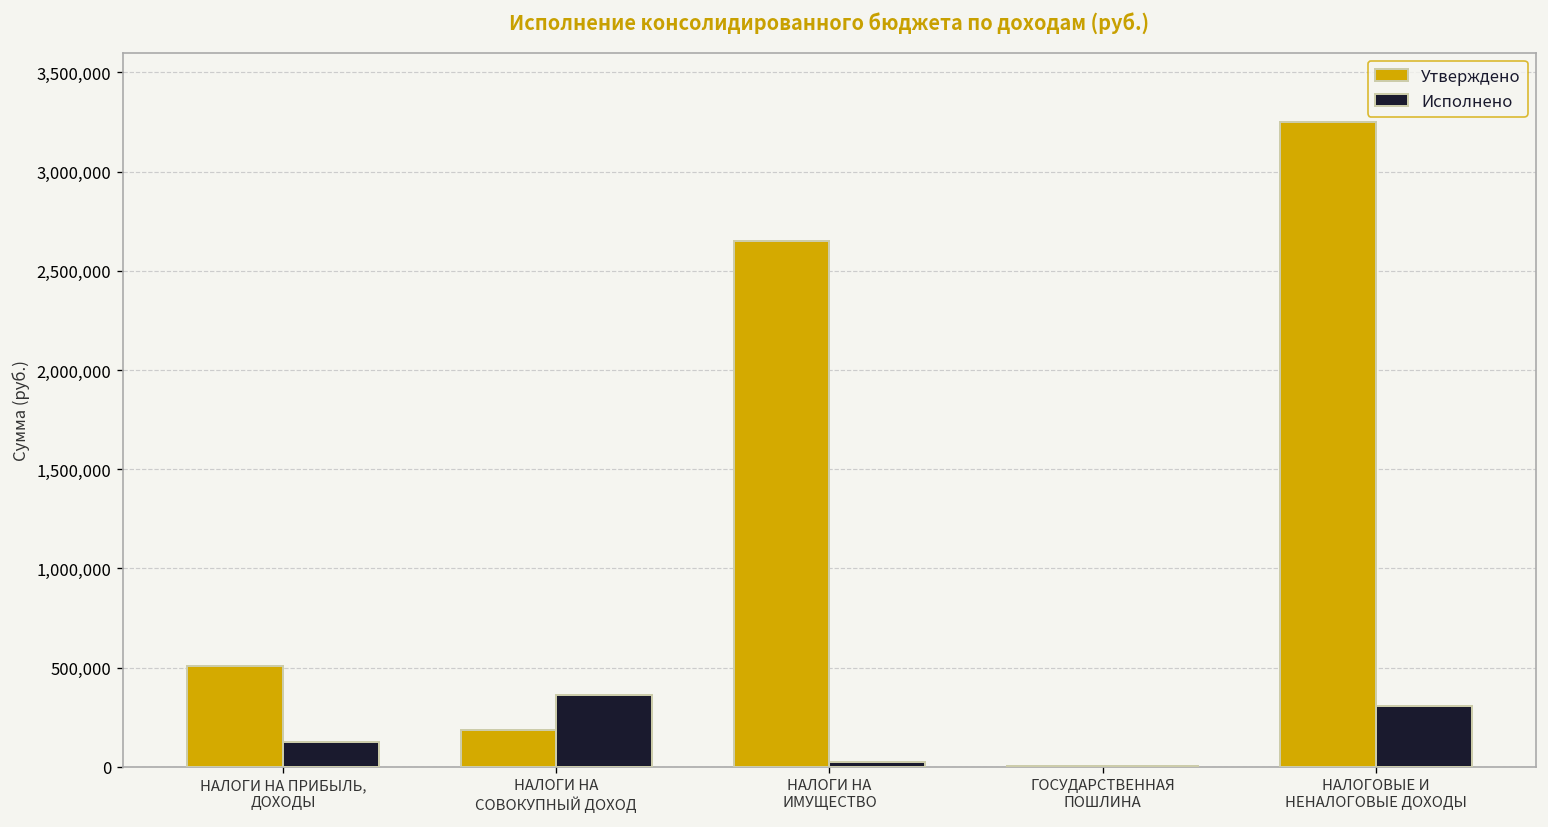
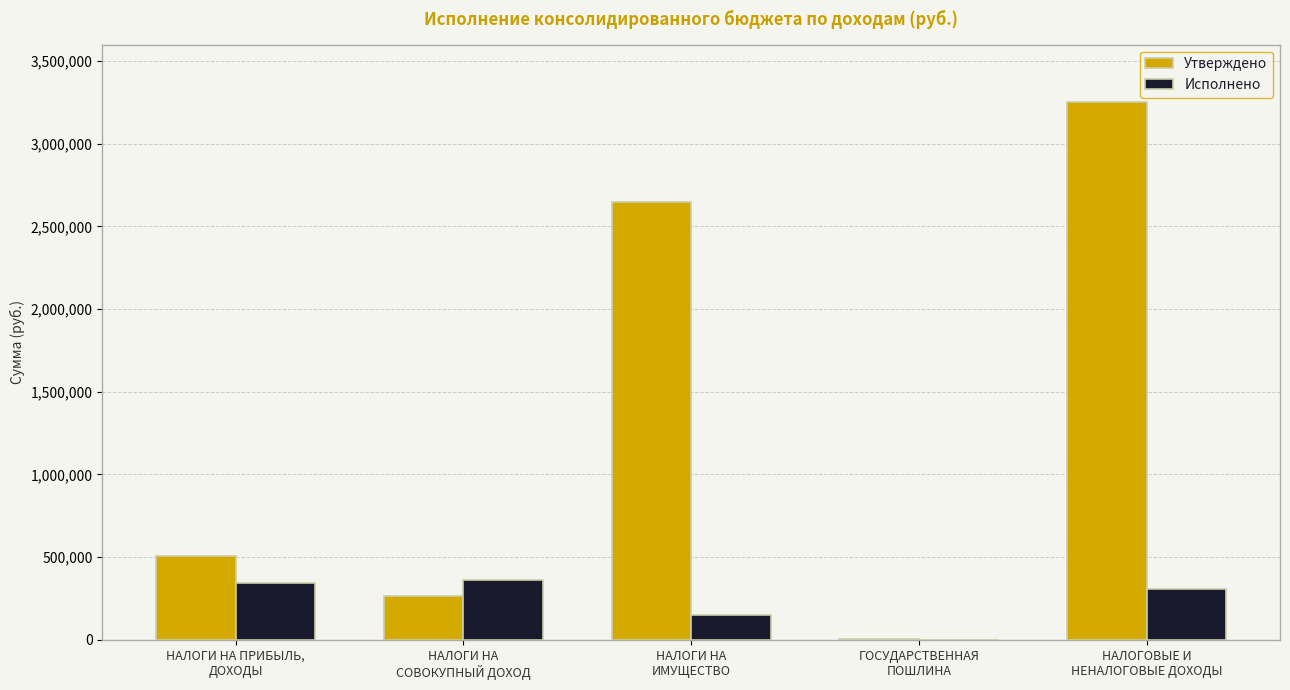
Исполнено, НАЛОГИ НА ПРИБЫЛЬ, ДОХОДЫ: 130,000 -> 340,000
Утверждено, НАЛОГИ НА СОВОКУПНЫЙ ДОХОД: 190,000 -> 270,000
Исполнено, НАЛОГИ НА ИМУЩЕСТВО: 30,000 -> 150,000
